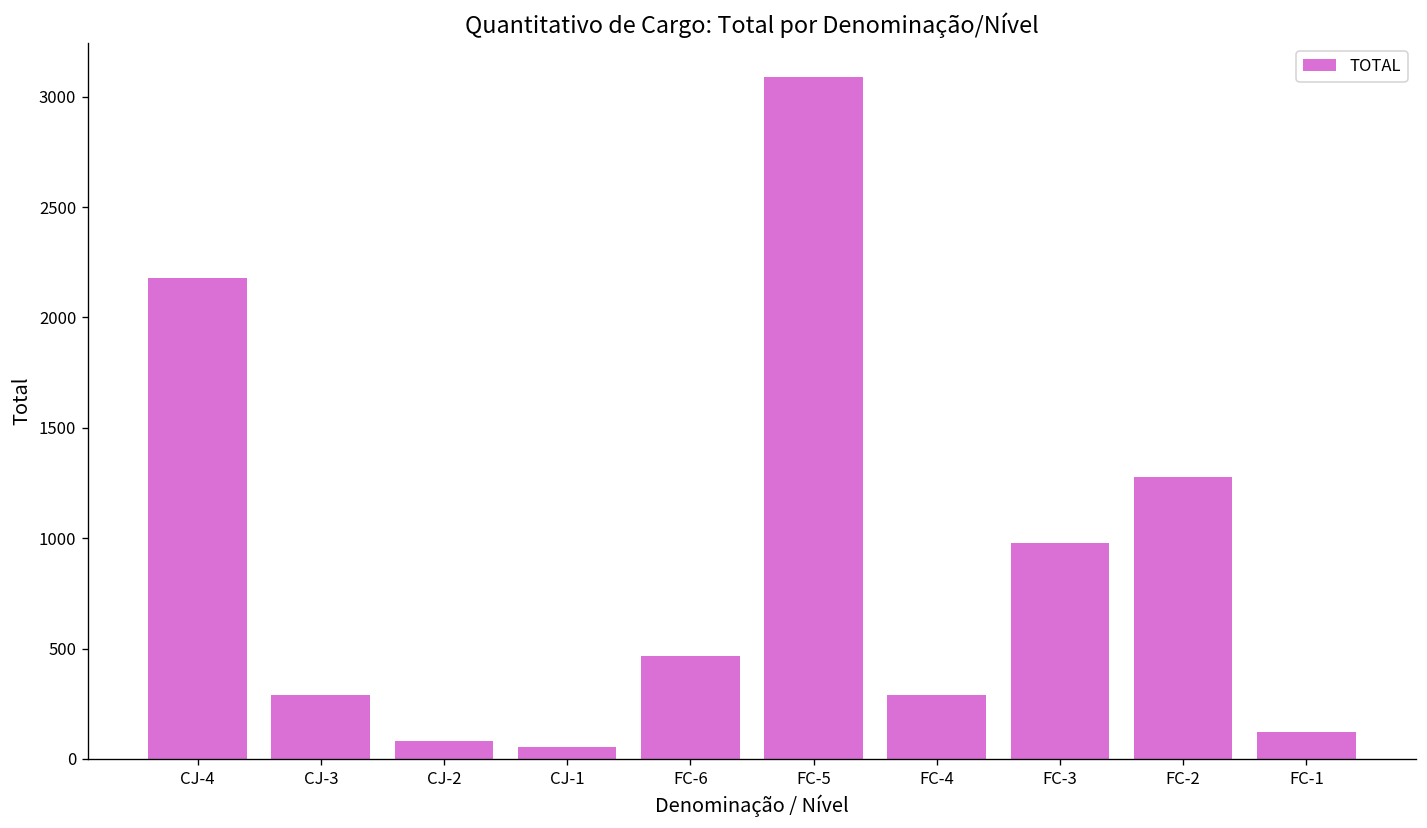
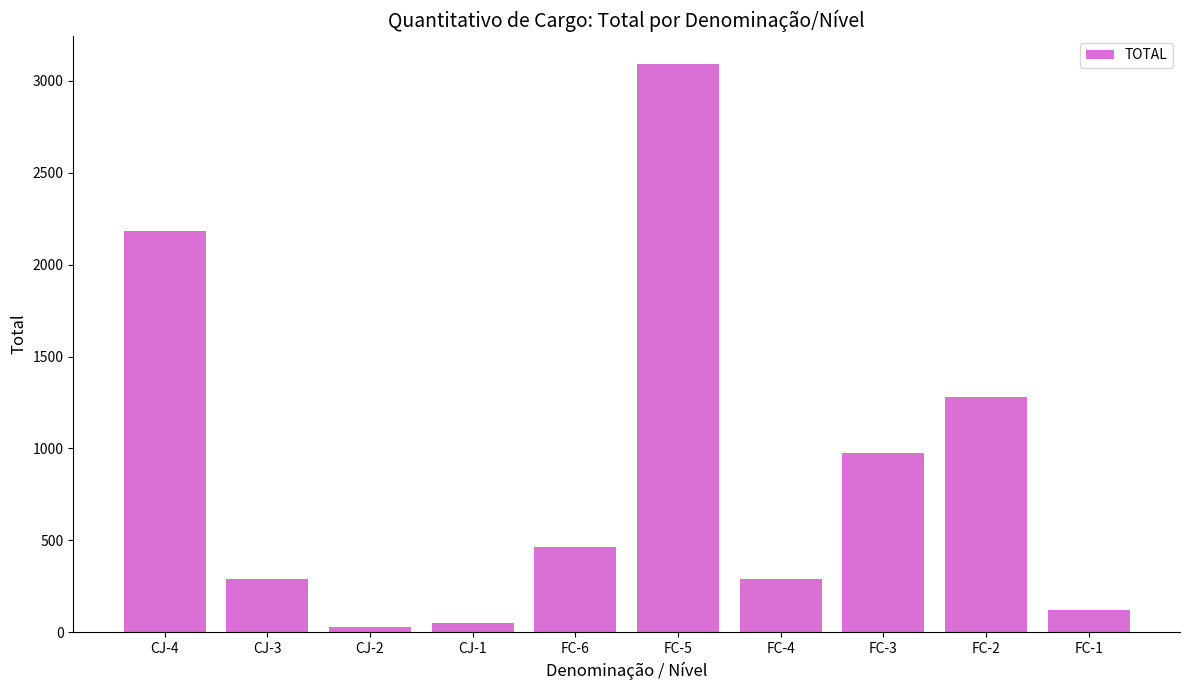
CJ-2: 80 -> 30
